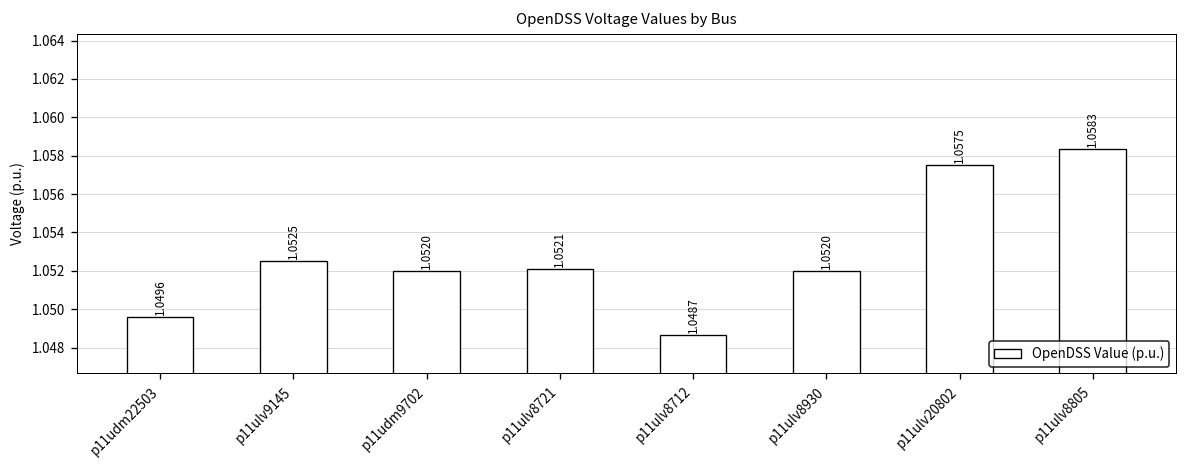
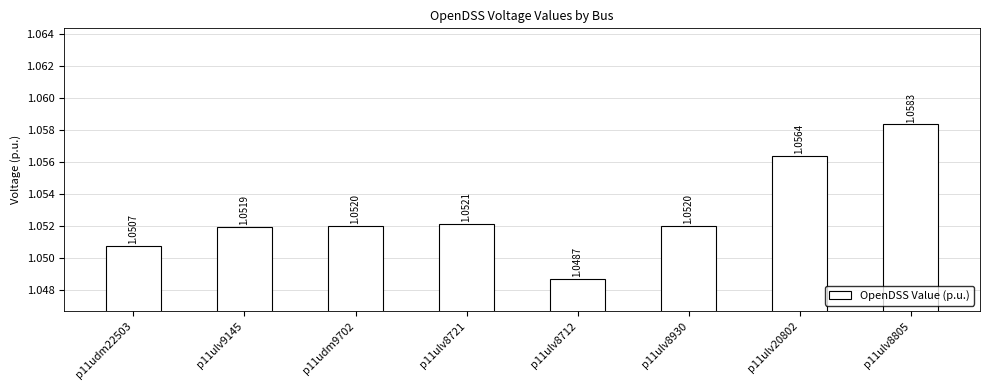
p11udm22503: 1.0496 -> 1.0507
p11ulv9145: 1.0525 -> 1.0519
p11ulv20802: 1.0575 -> 1.0564
